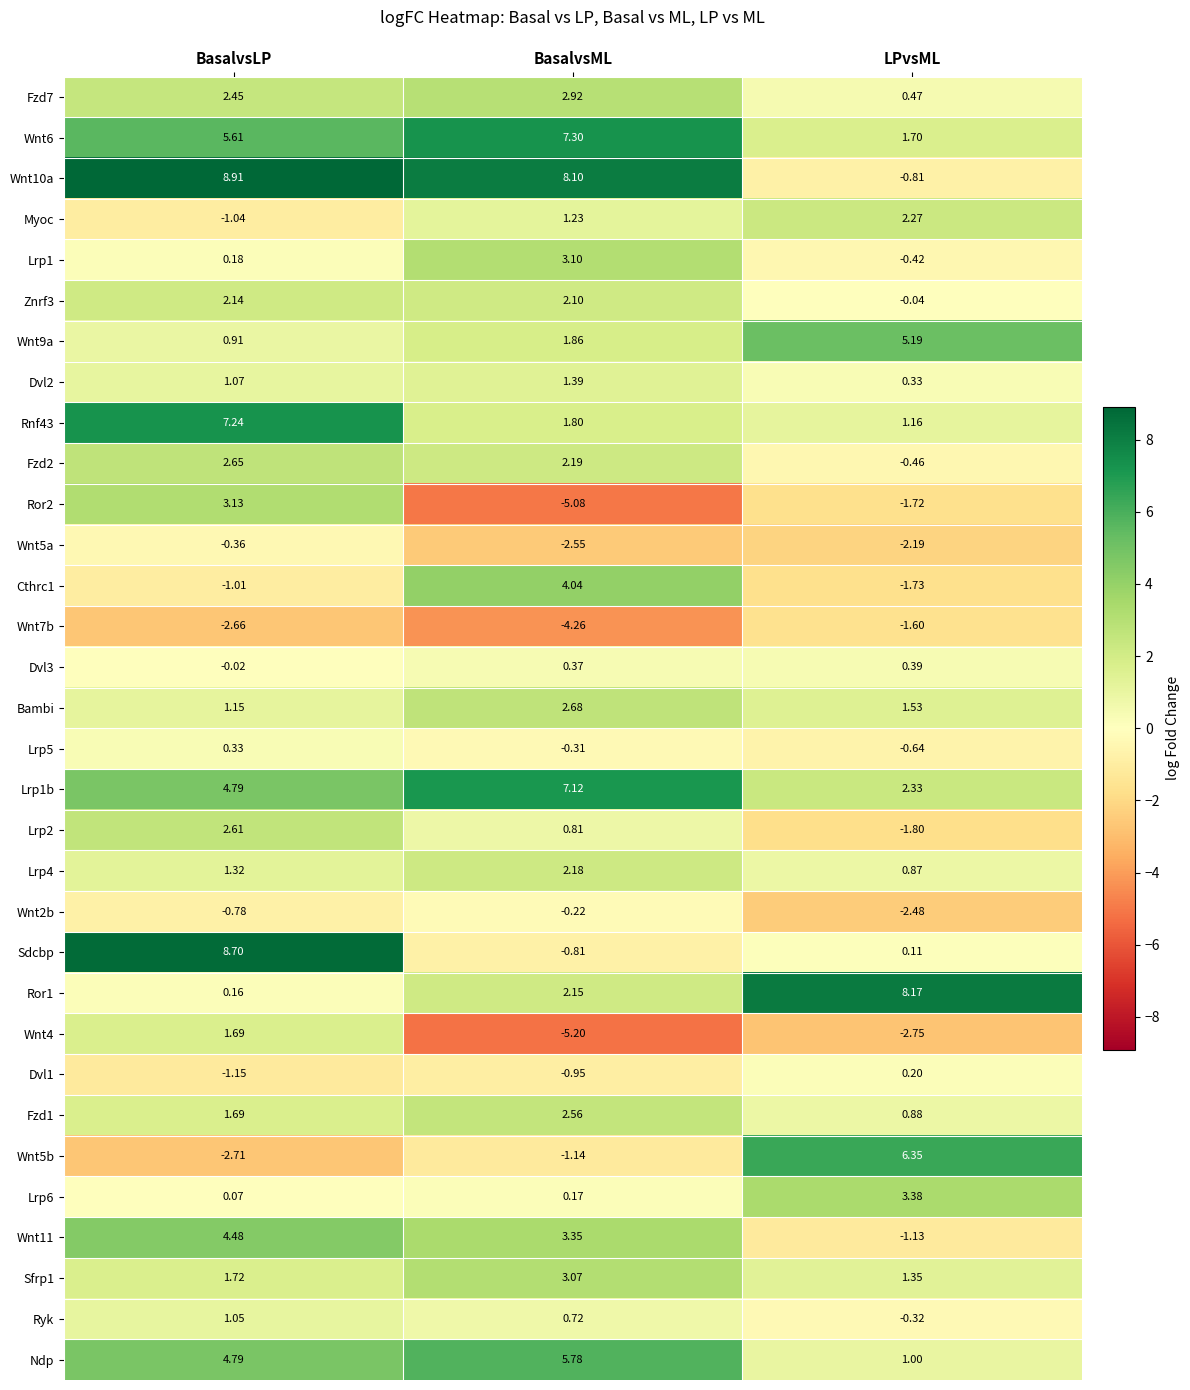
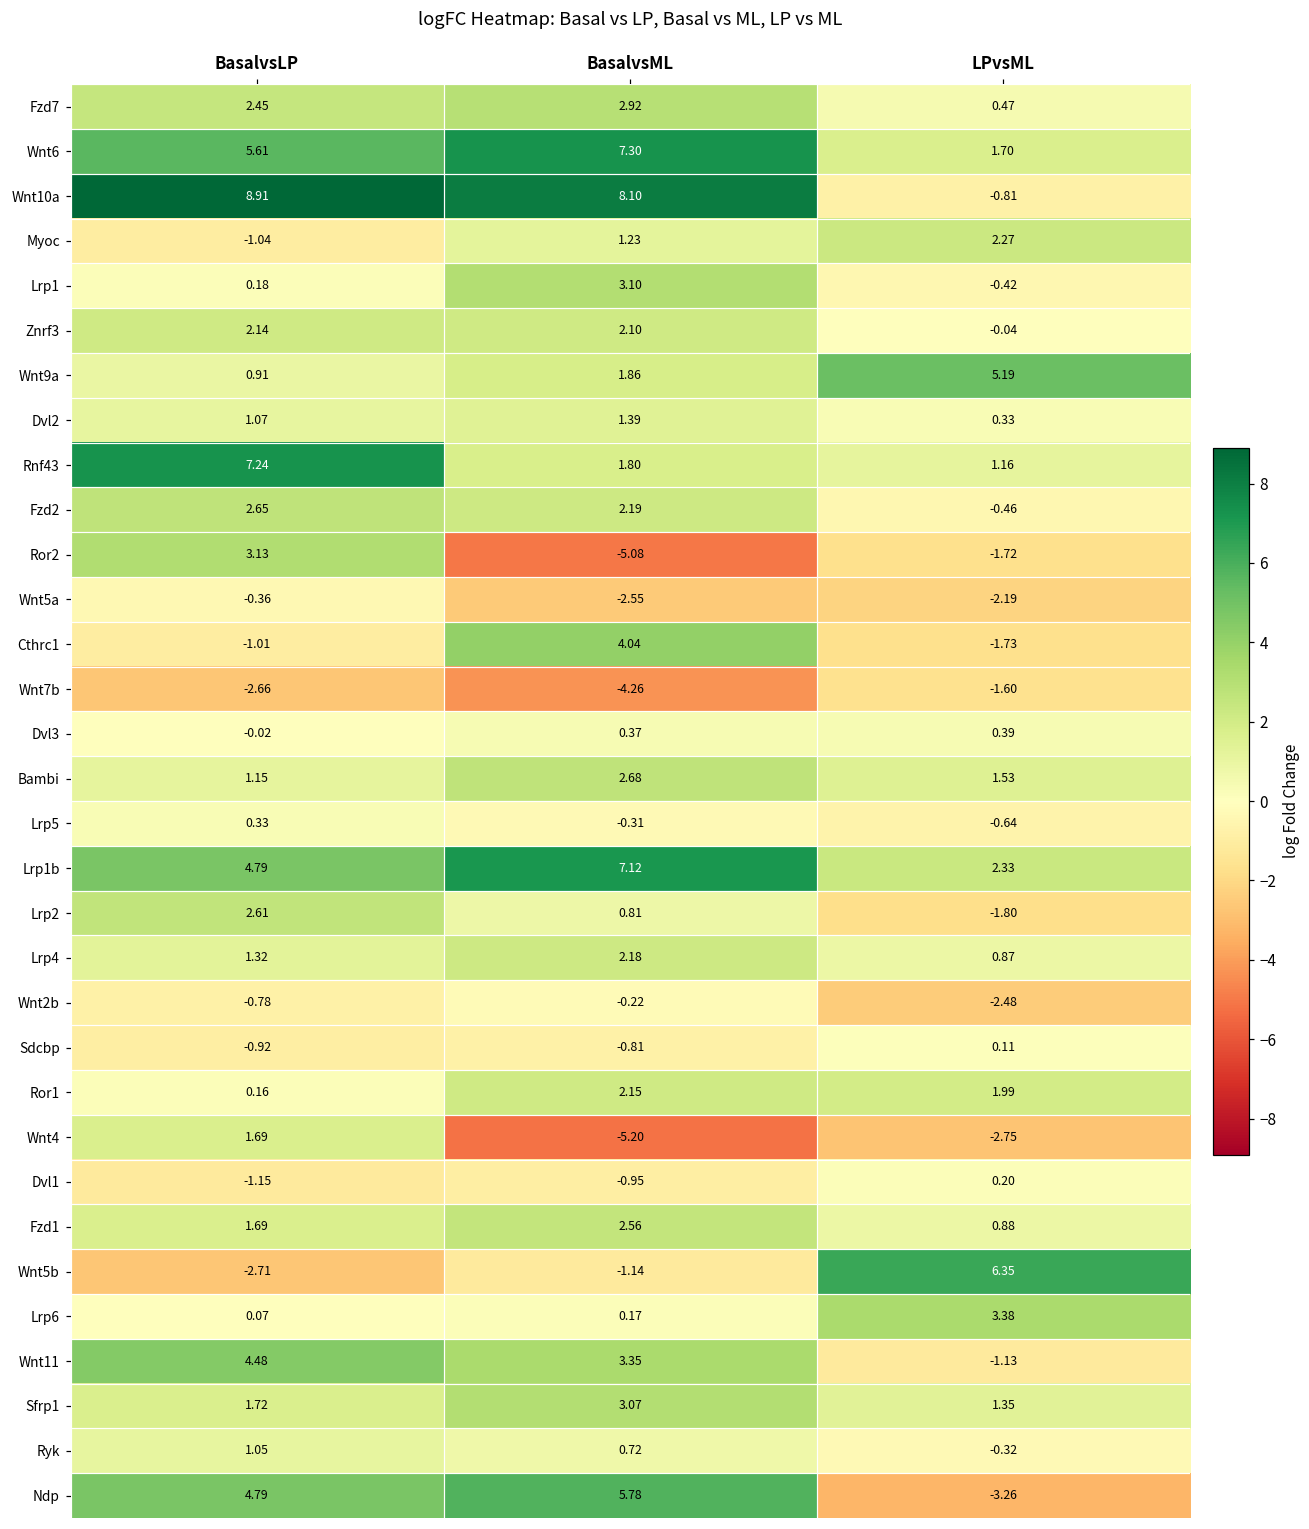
Sdcbp, BasalvsLP: 8.70 -> -0.92
Ror1, LPvsML: 8.17 -> 1.99
Ndp, LPvsML: 1.00 -> -3.26
